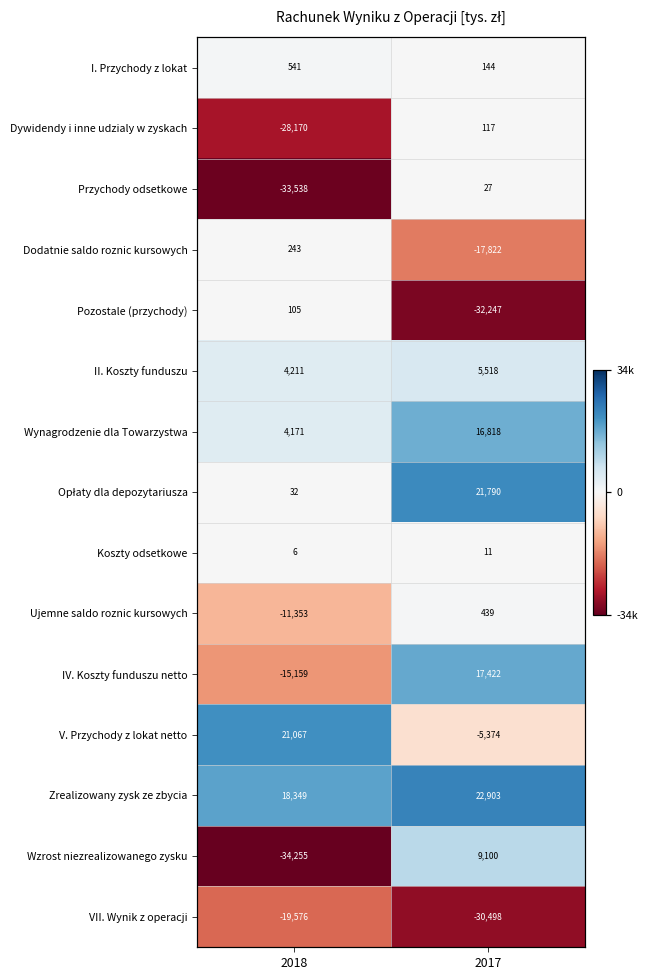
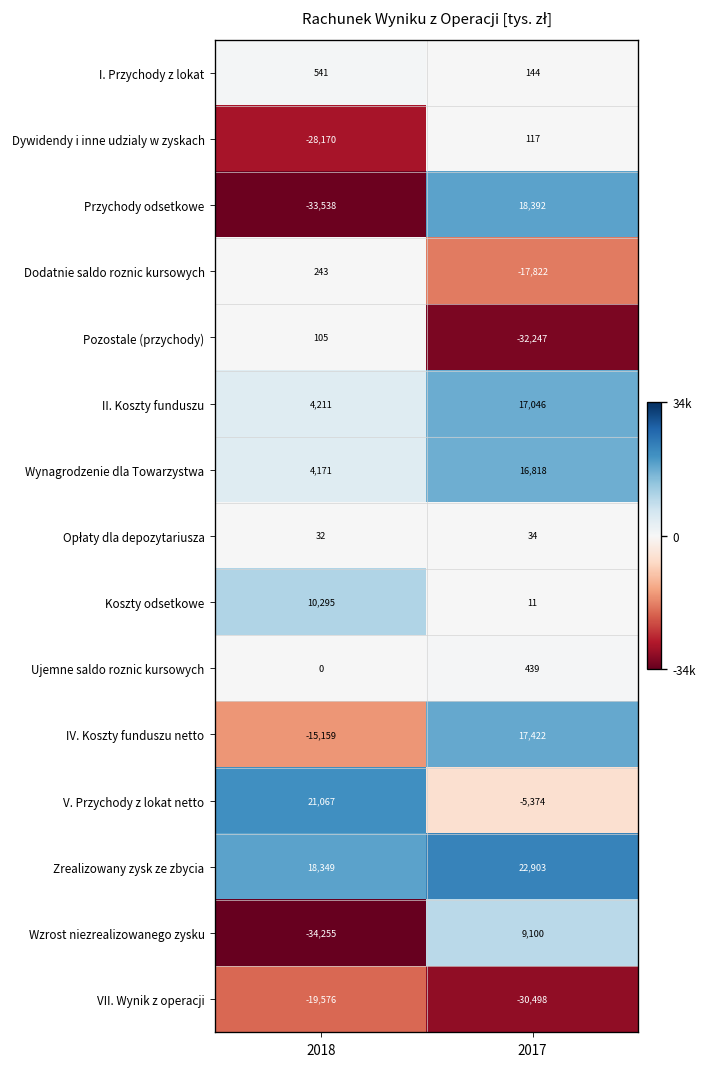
Przychody odsetkowe, 2017: 27 -> 18,392
II. Koszty funduszu, 2017: 5,518 -> 17,046
Opłaty dla depozytariusza, 2017: 21,790 -> 34
Koszty odsetkowe, 2018: 6 -> 10,295
Ujemne saldo roznic kursowych, 2018: -11,353 -> 0
